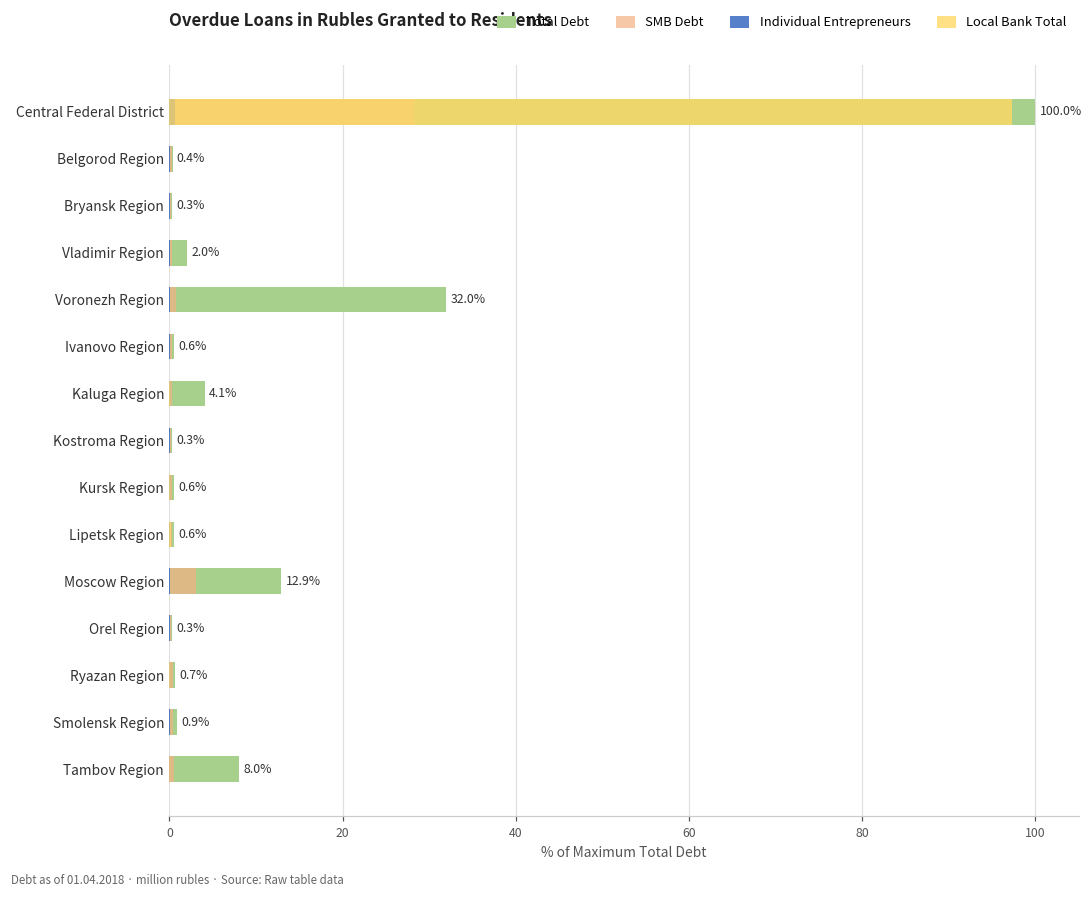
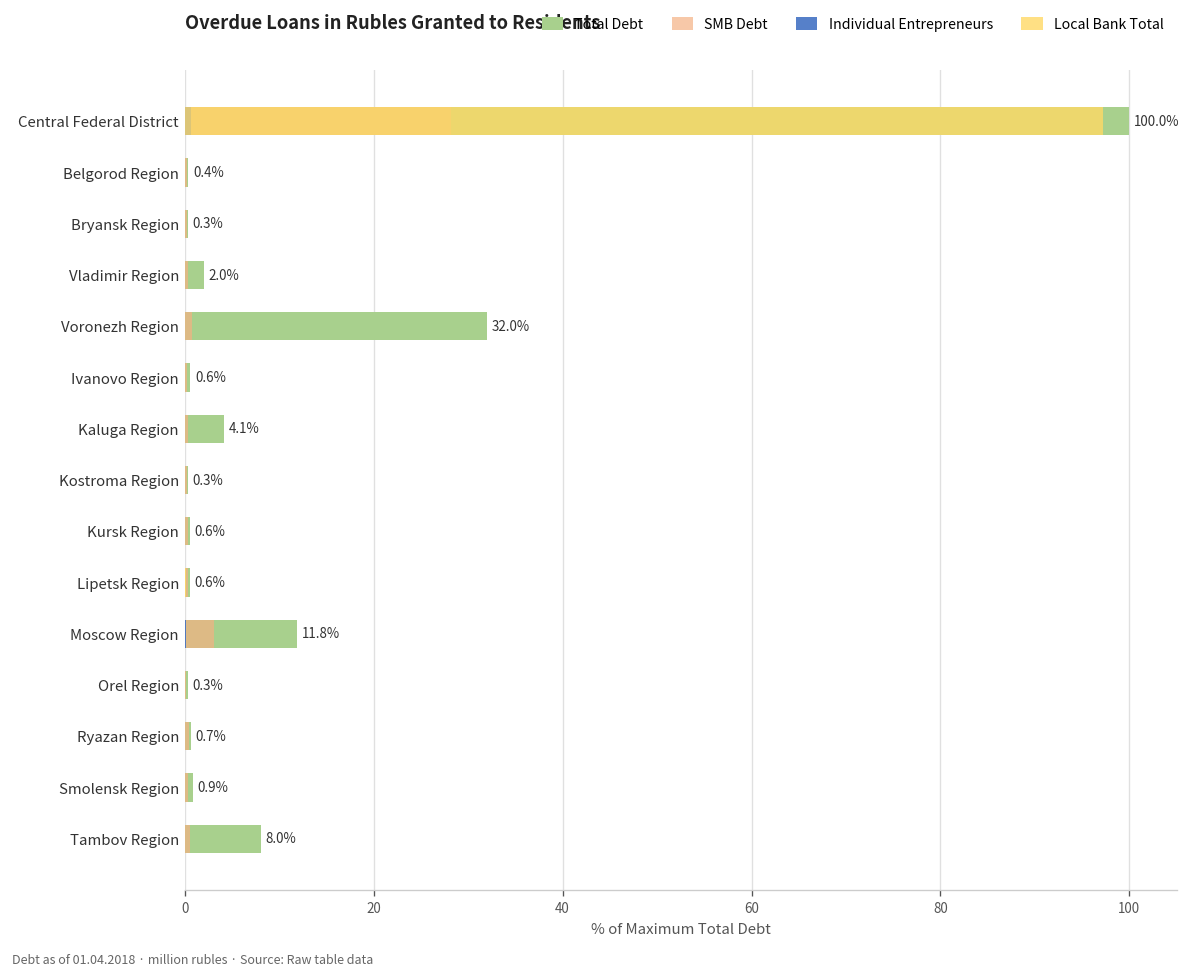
Total Debt, Moscow Region: 12.9% -> 11.8%
